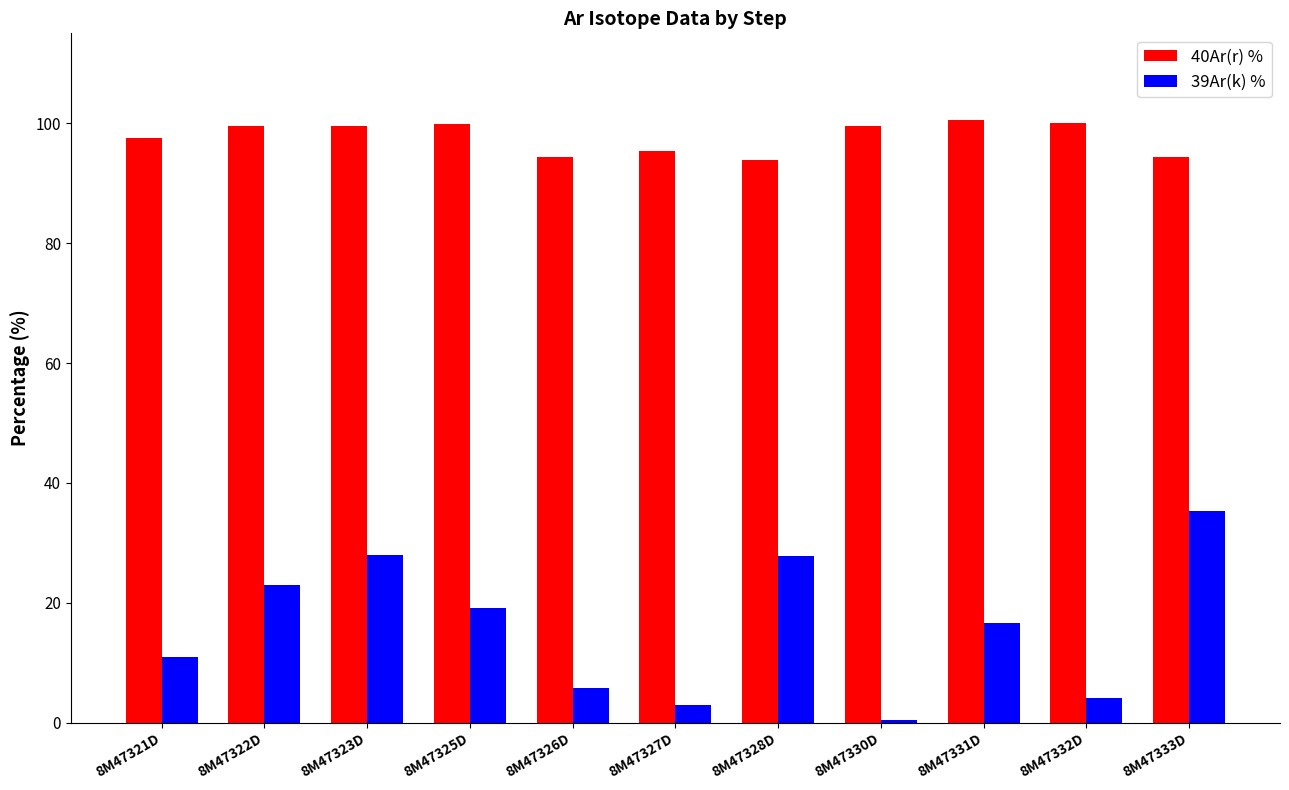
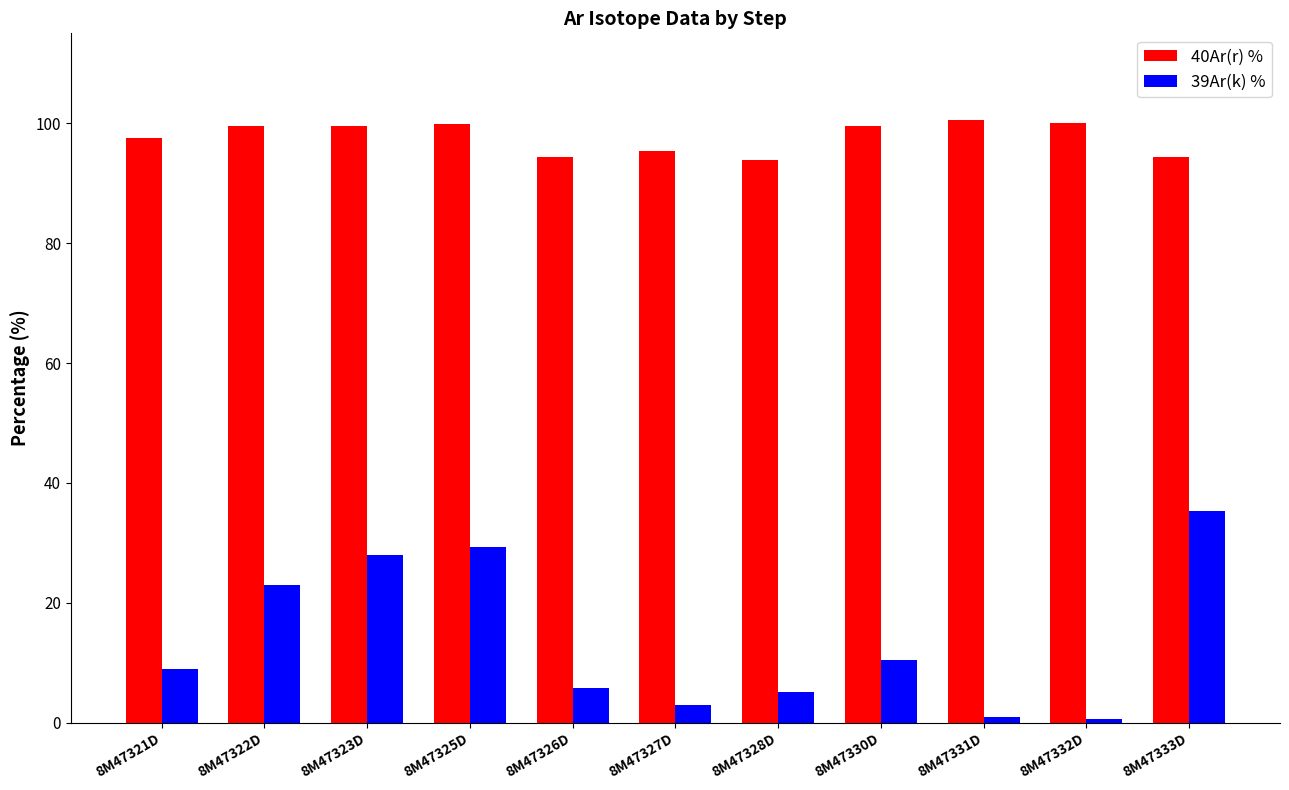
39Ar(k) %, 8M47321D: 11 -> 9
39Ar(k) %, 8M47325D: 19 -> 29
39Ar(k) %, 8M47328D: 28 -> 5
39Ar(k) %, 8M47330D: 1 -> 10
39Ar(k) %, 8M47331D: 17 -> 1
39Ar(k) %, 8M47332D: 4 -> 1
